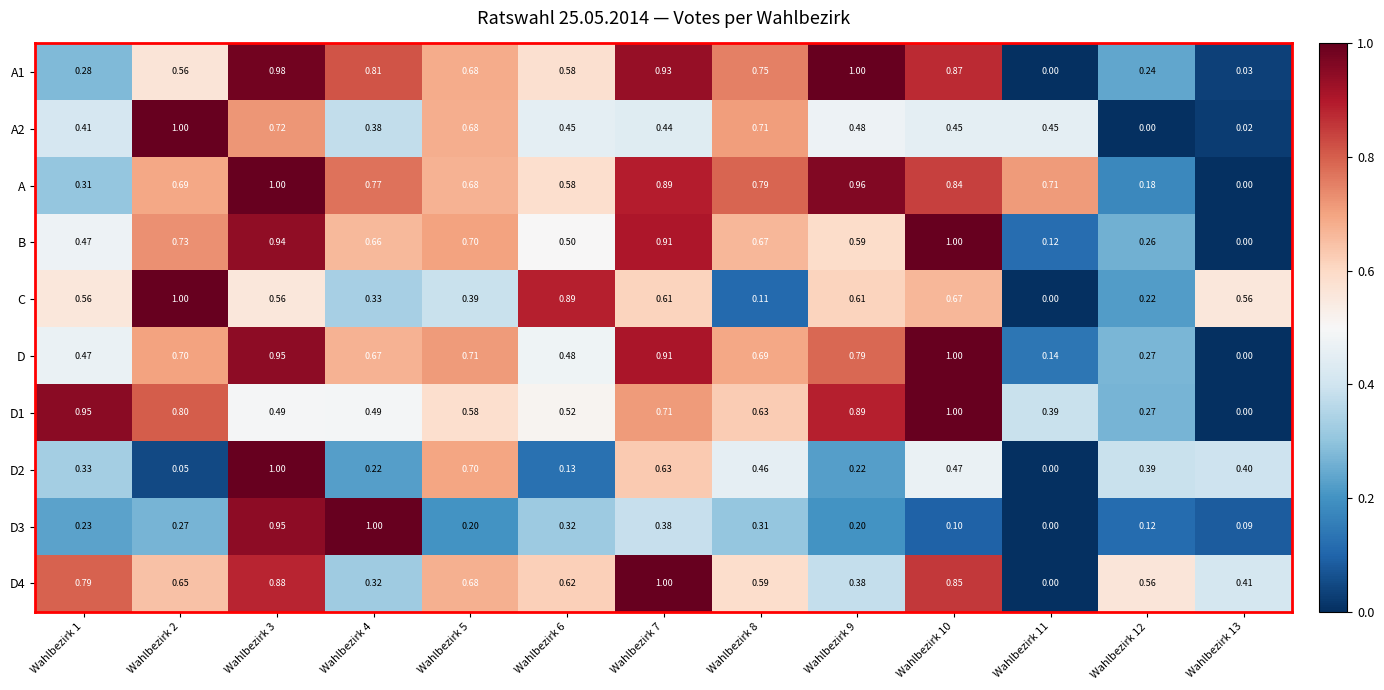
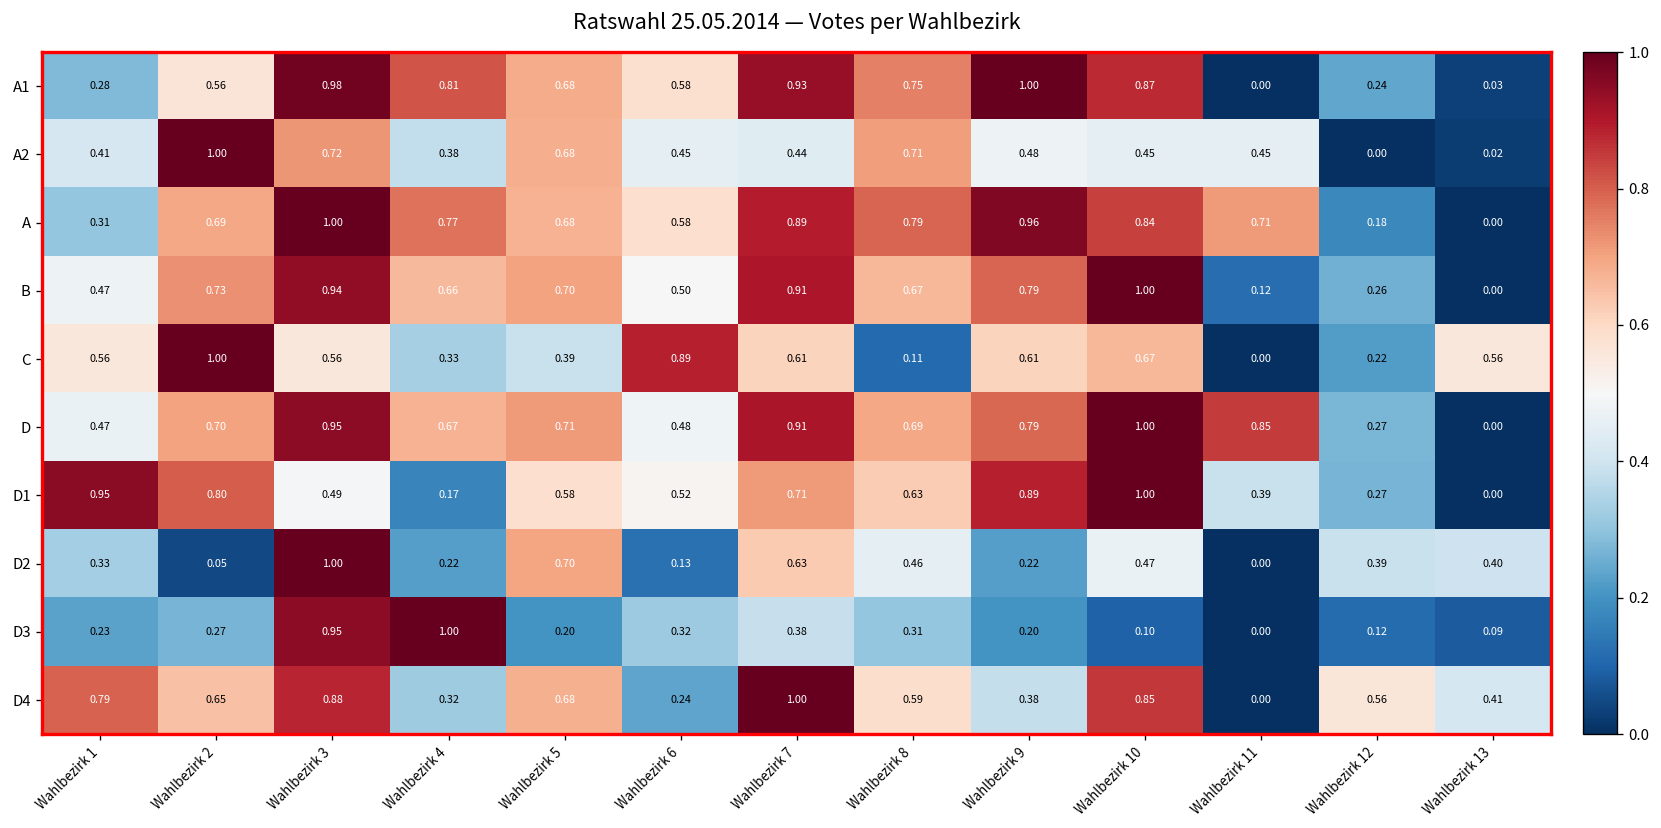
B, Wahlbezirk 9: 0.59 -> 0.79
D, Wahlbezirk 11: 0.14 -> 0.85
D1, Wahlbezirk 4: 0.49 -> 0.17
D4, Wahlbezirk 6: 0.62 -> 0.24
